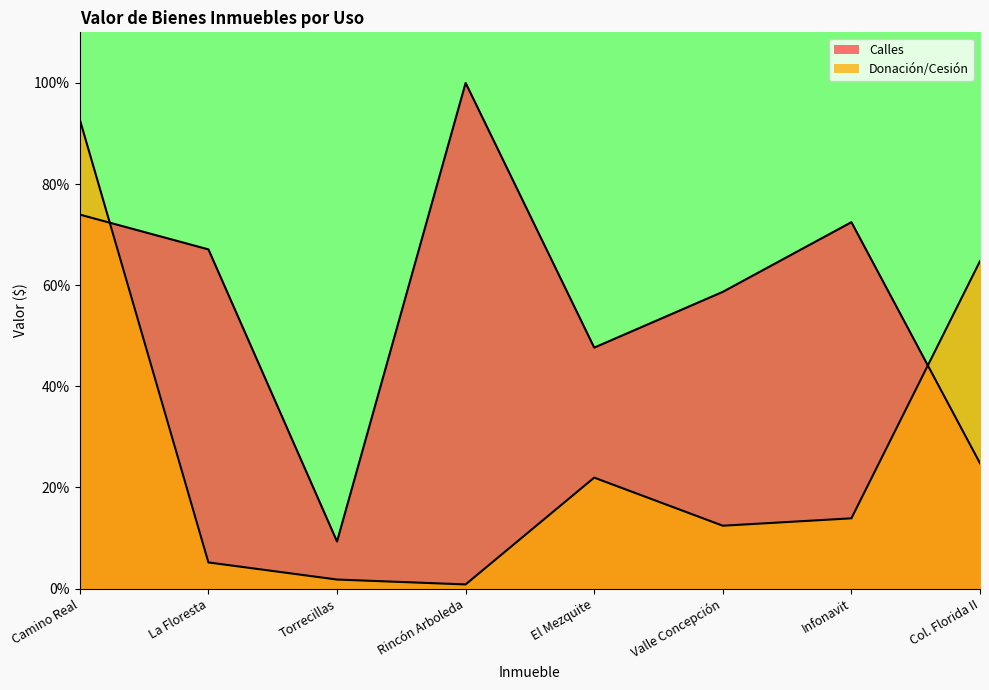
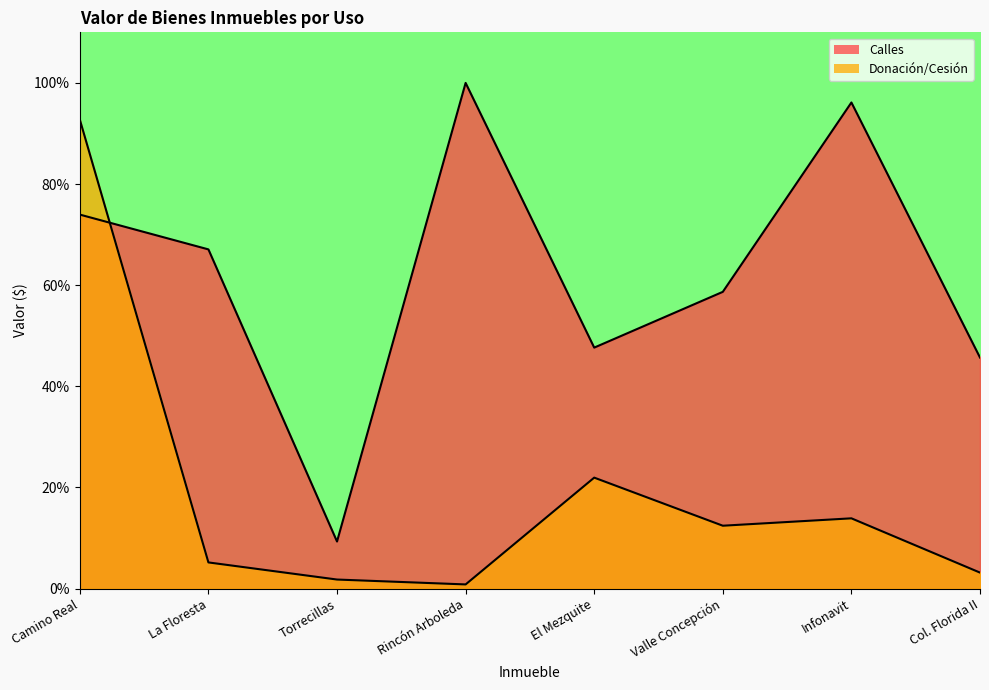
Calles, Infonavit: 72% -> 96%
Calles, Col. Florida II: 25% -> 46%
Donación/Cesión, Col. Florida II: 65% -> 3%
